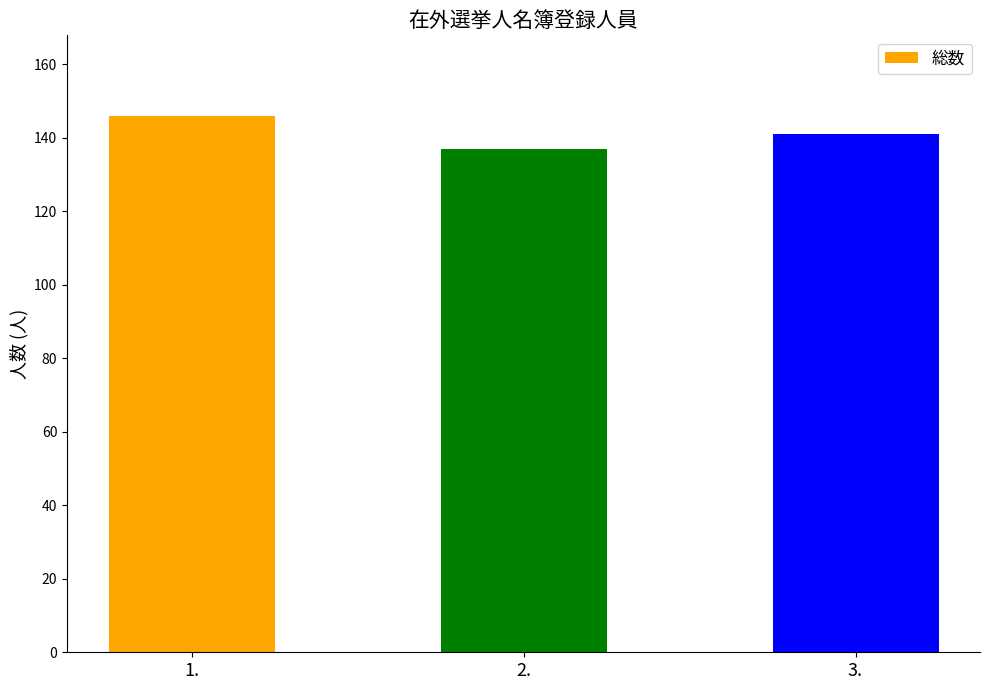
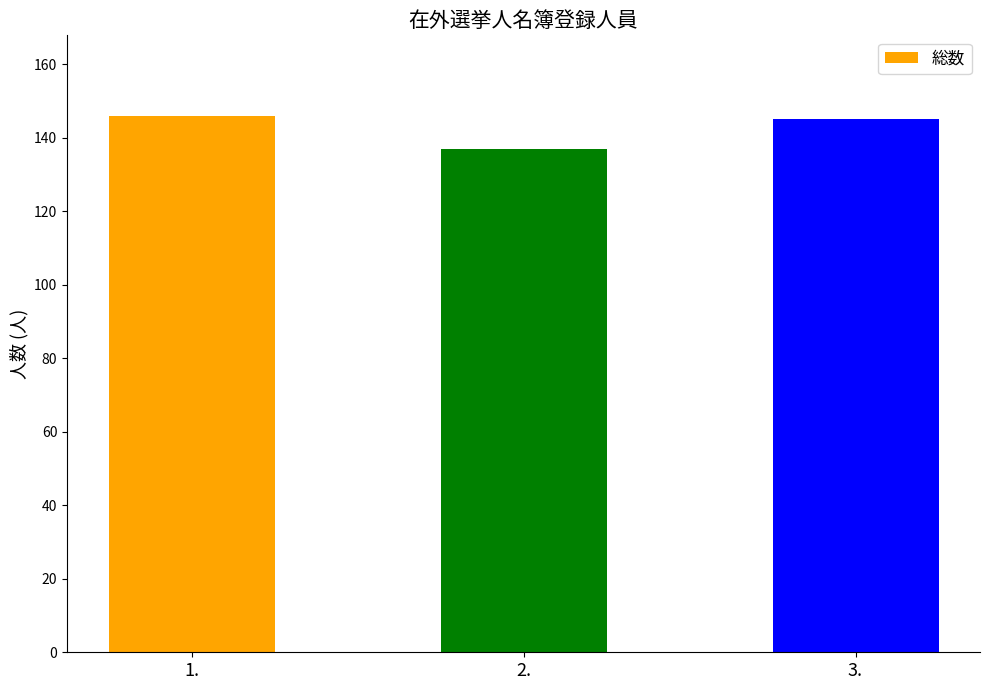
3.: 141 -> 145
